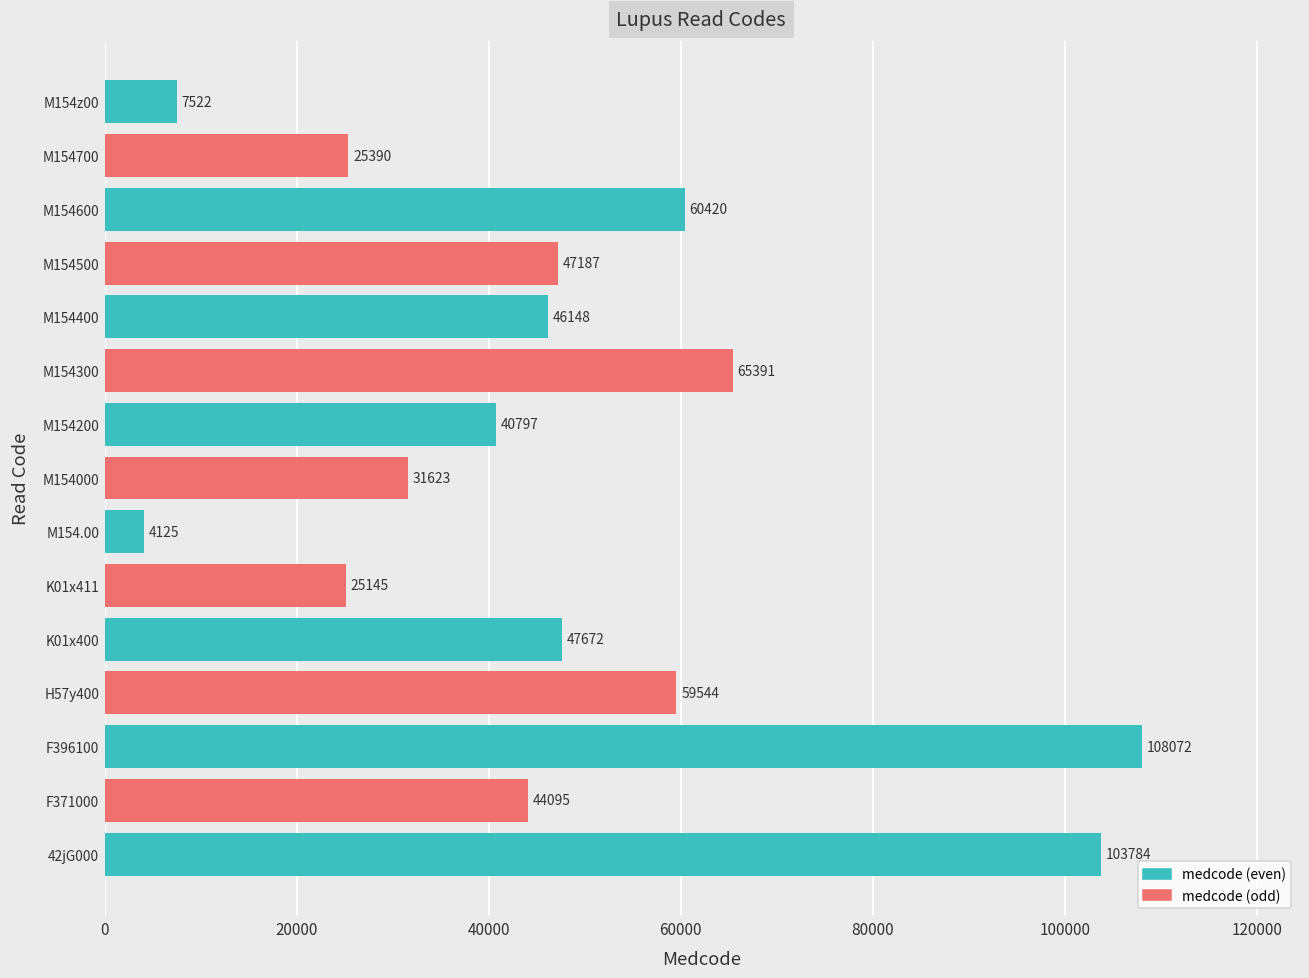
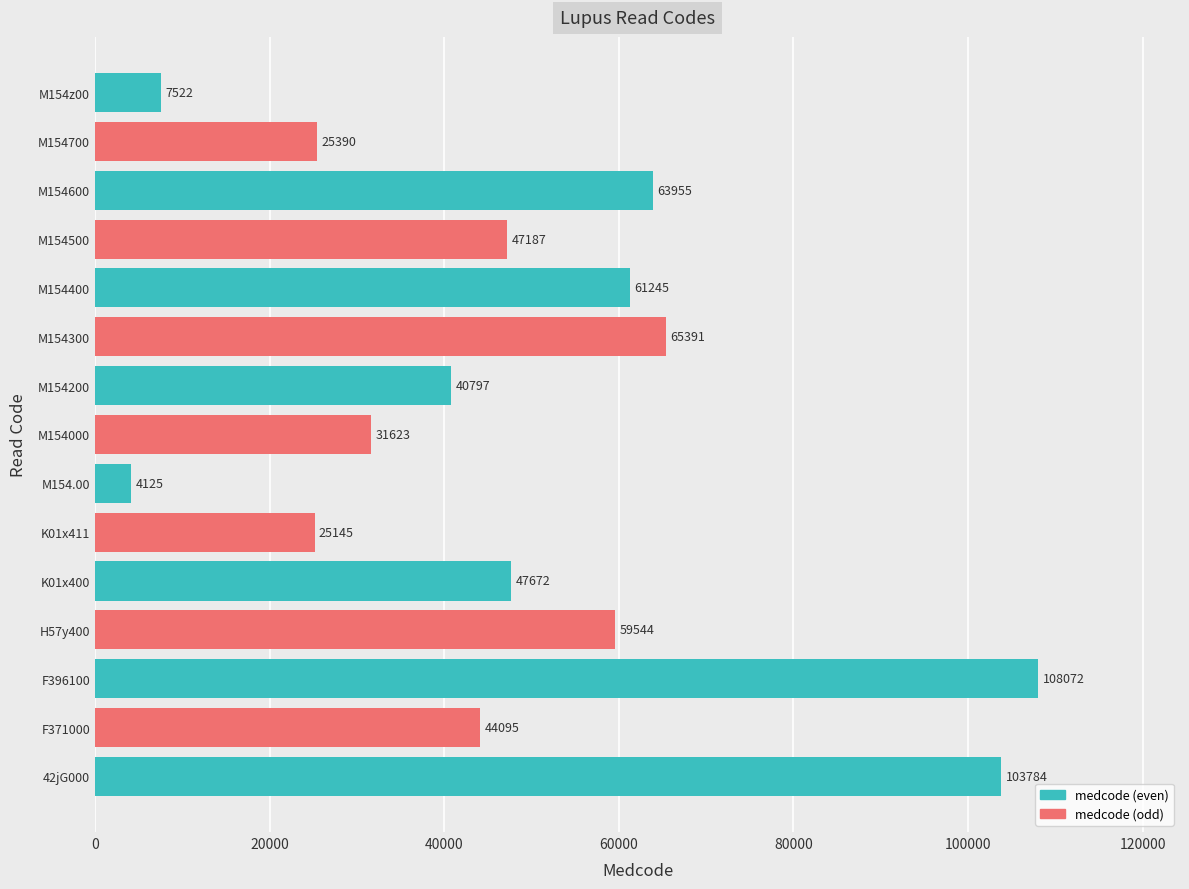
M154600: 60420 -> 63955
M154400: 46148 -> 61245
